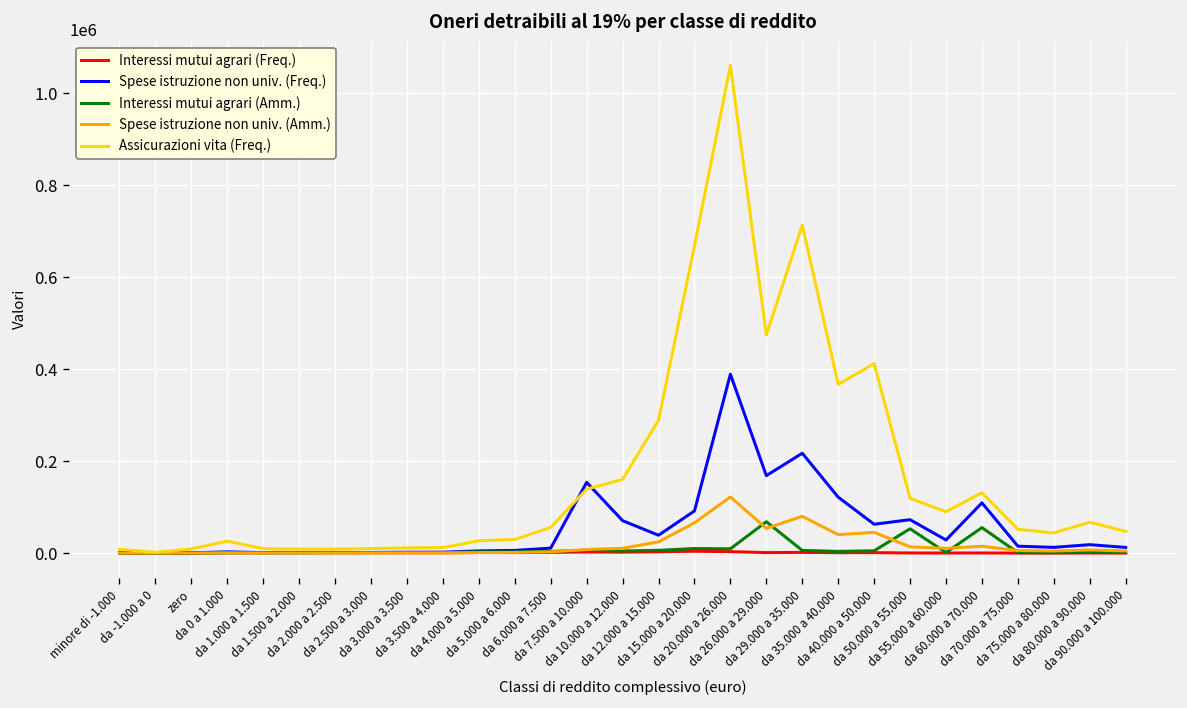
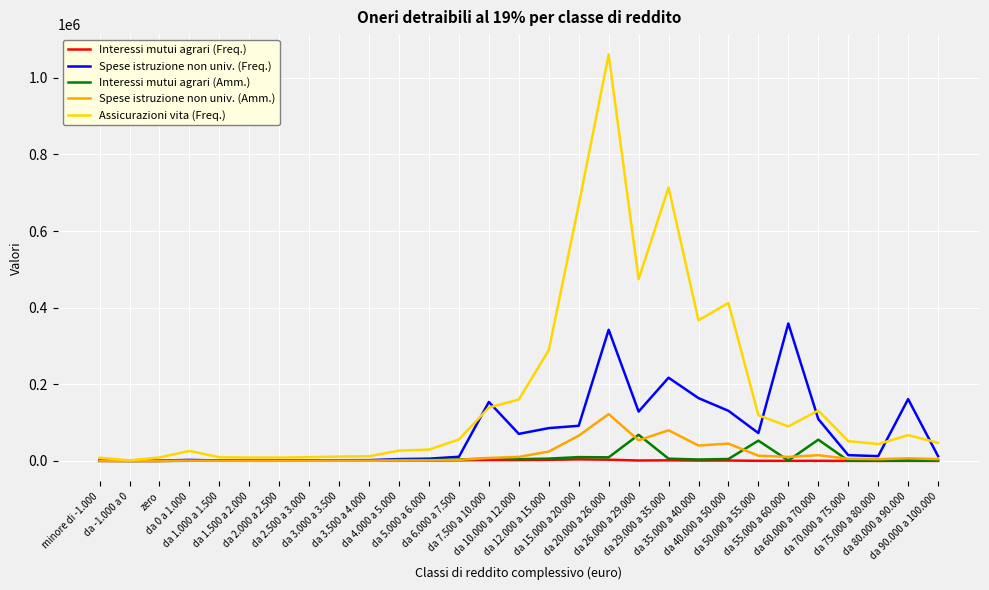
Spese istruzione non univ. (Freq.), da 12.000 a 15.000: 40000 -> 90000
Spese istruzione non univ. (Freq.), da 20.000 a 26.000: 390000 -> 340000
Spese istruzione non univ. (Freq.), da 26.000 a 29.000: 170000 -> 130000
Spese istruzione non univ. (Freq.), da 35.000 a 40.000: 120000 -> 160000
Spese istruzione non univ. (Freq.), da 40.000 a 50.000: 60000 -> 130000
Spese istruzione non univ. (Freq.), da 55.000 a 60.000: 30000 -> 360000
Spese istruzione non univ. (Freq.), da 80.000 a 90.000: 20000 -> 160000
